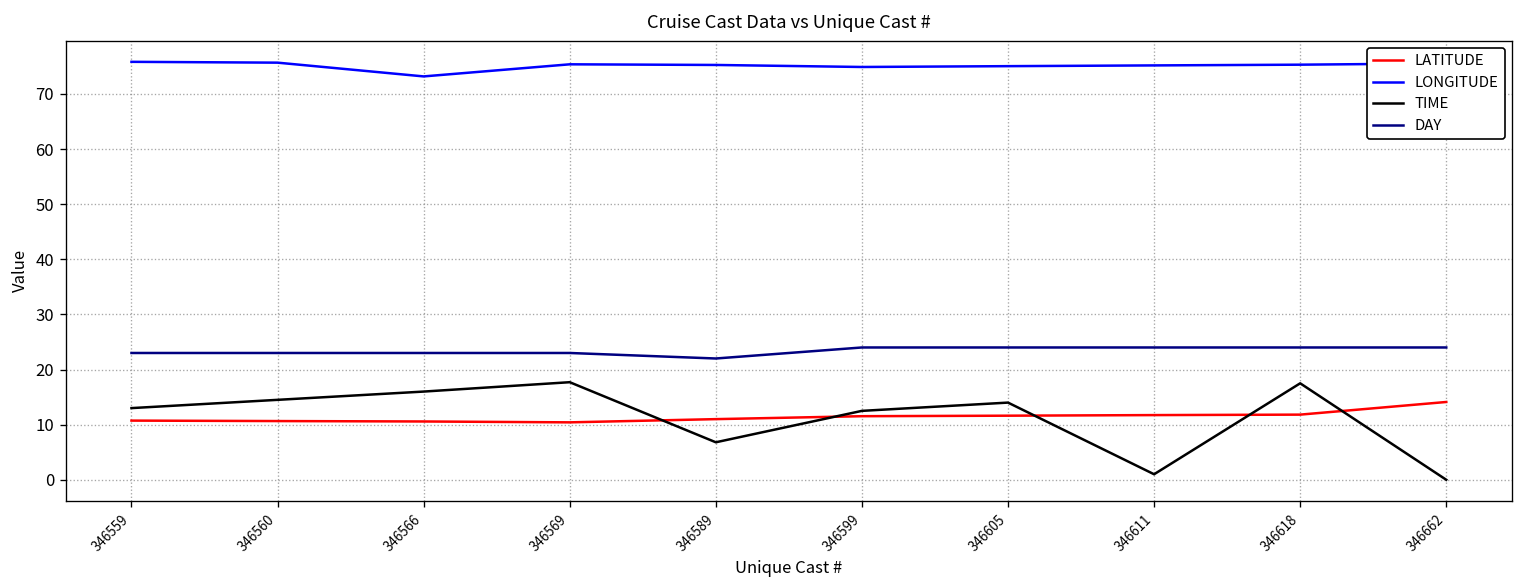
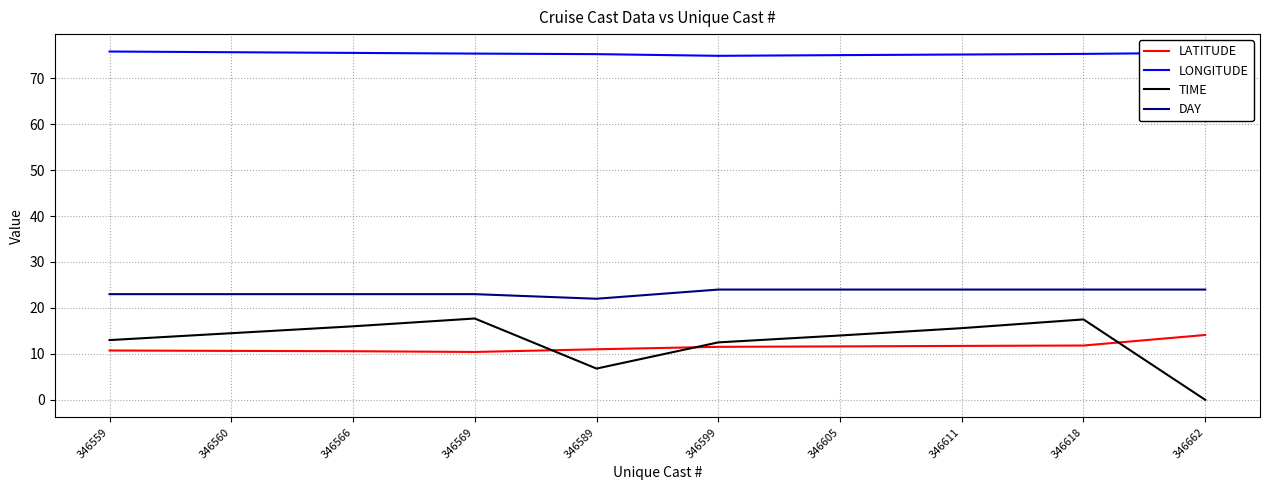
LONGITUDE, 346566: 73 -> 76
TIME, 346611: 1 -> 16
